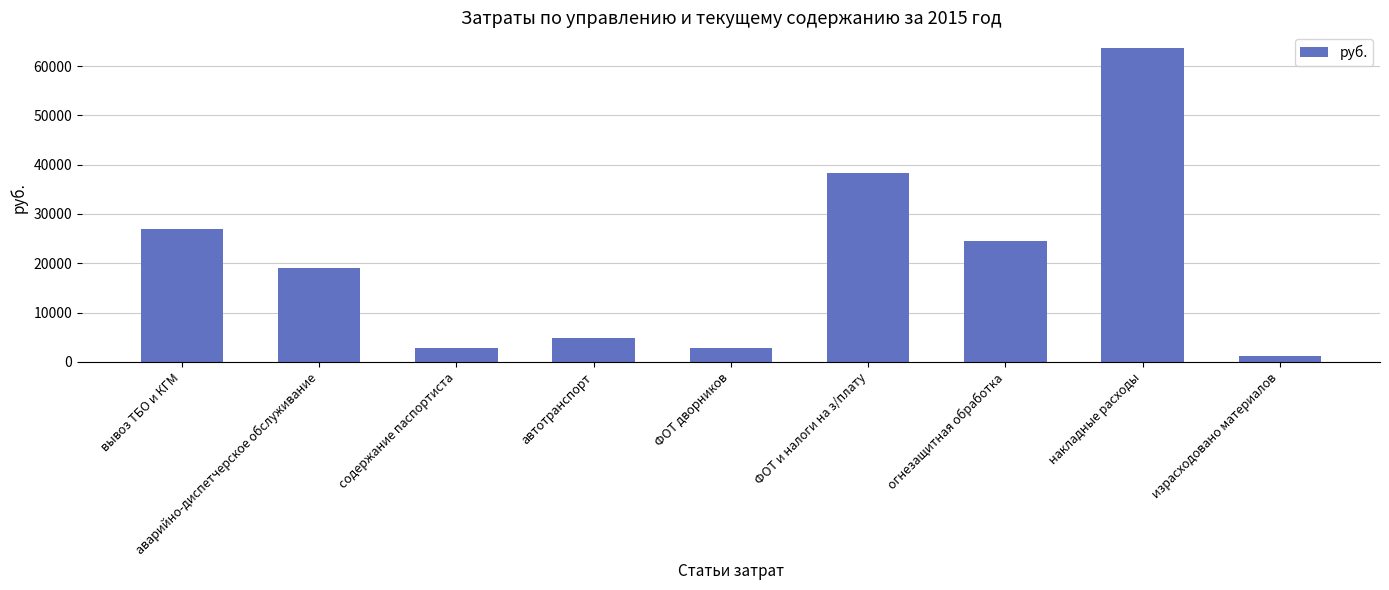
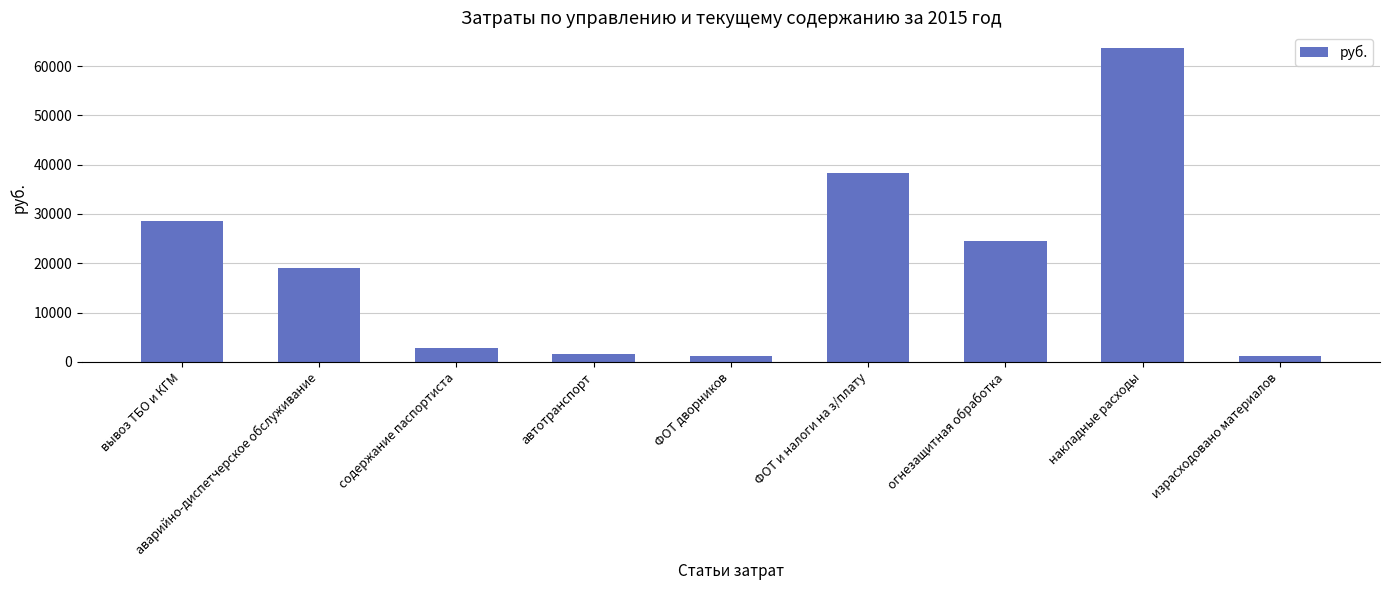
вывоз ТБО и КГМ: 27000 -> 29000
автотранспорт: 5000 -> 2000
ФОТ дворников: 3000 -> 1000
